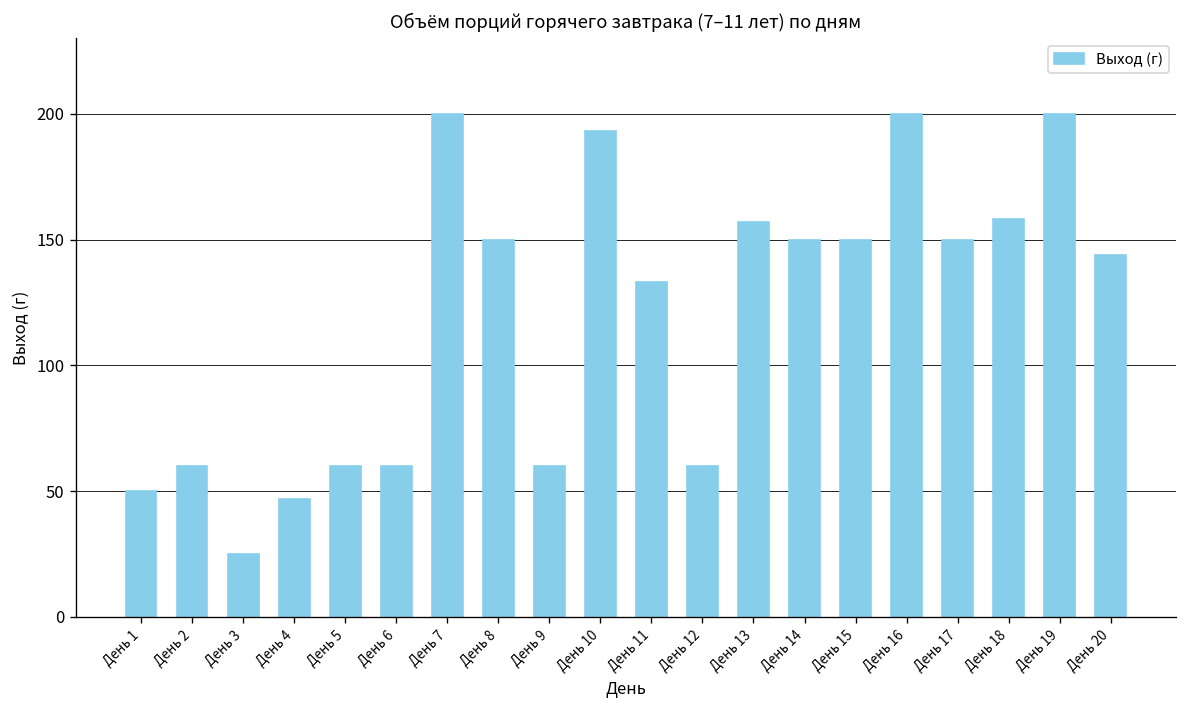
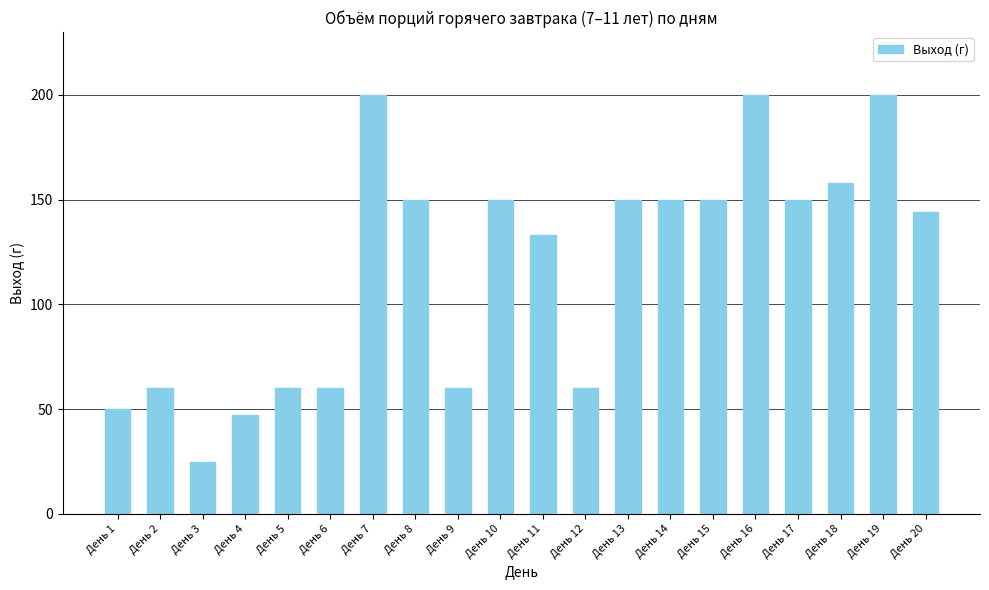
День 10: 193 -> 150
День 13: 157 -> 150
